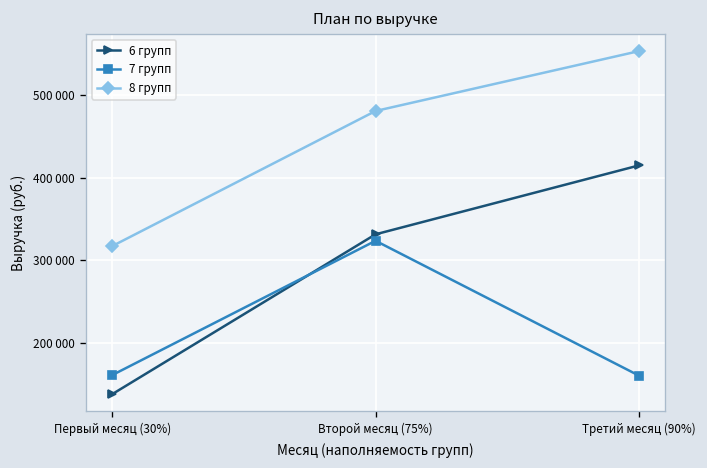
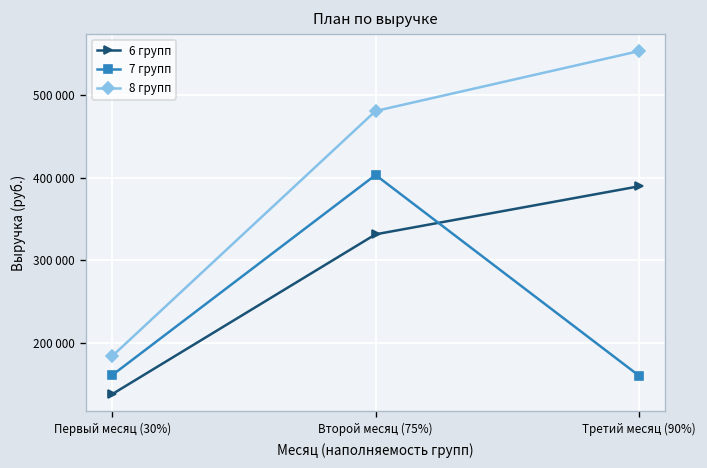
8 групп, Первый месяц (30%): 320000 -> 180000
7 групп, Второй месяц (75%): 320000 -> 400000
6 групп, Третий месяц (90%): 410000 -> 390000
